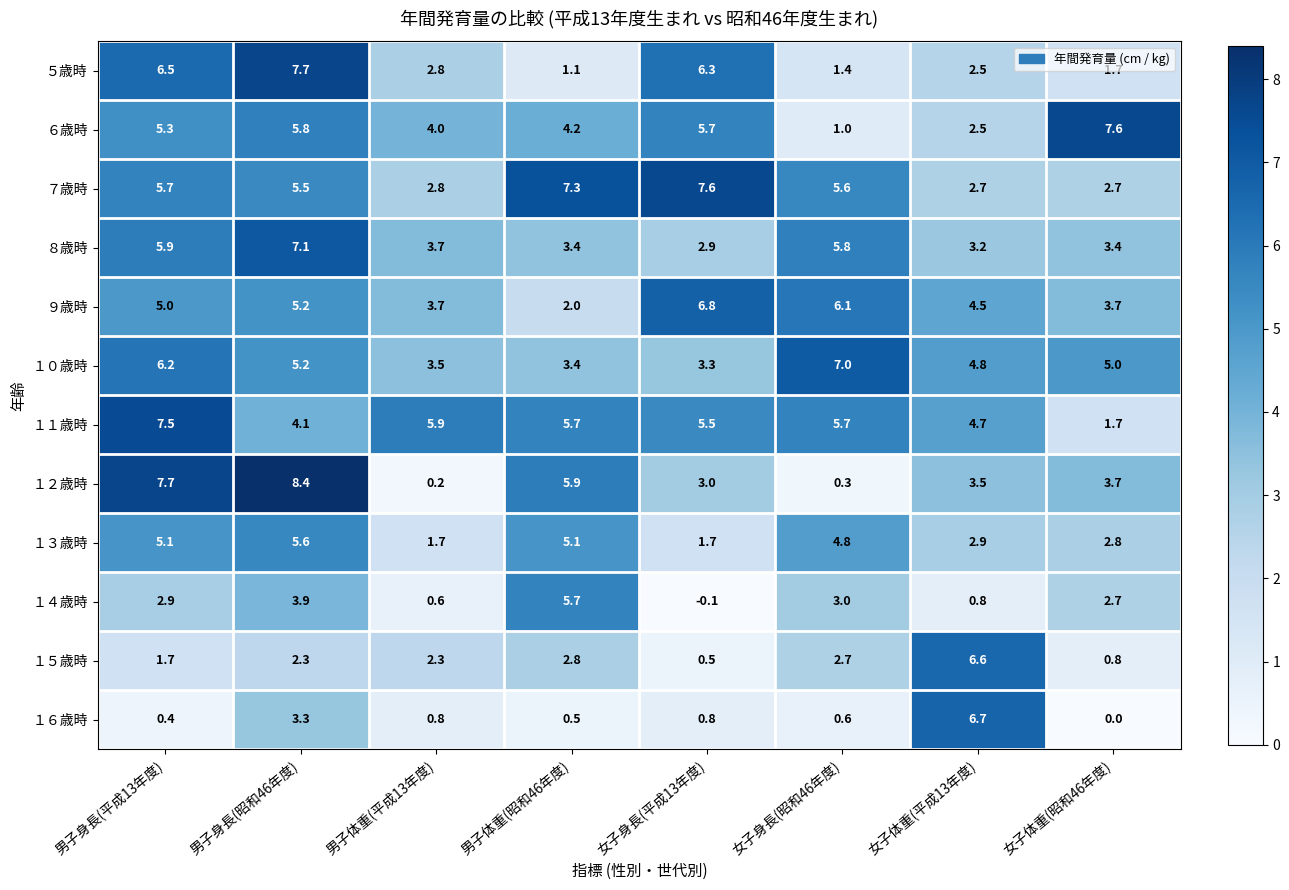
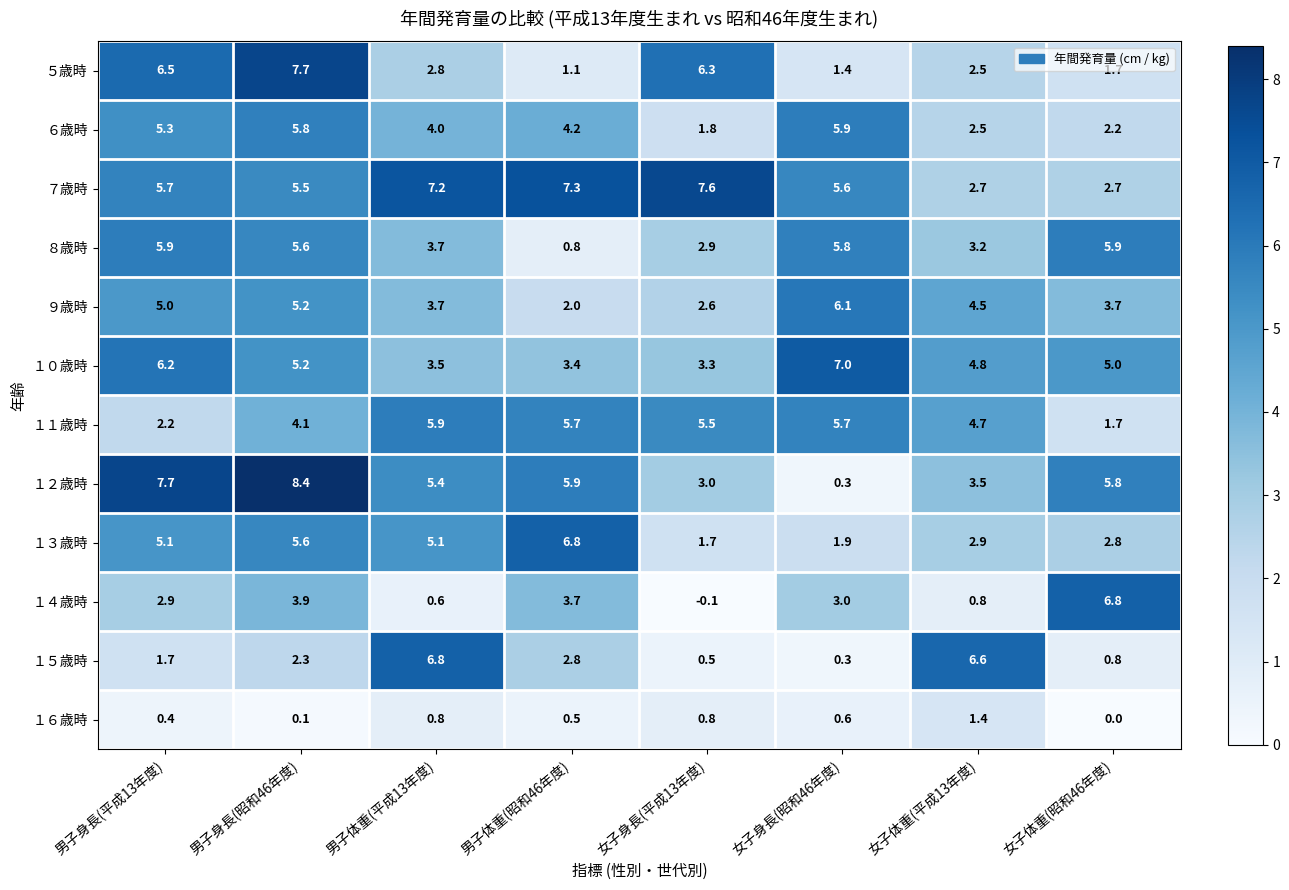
６歳時, 女子身長(平成13年度): 5.7 -> 1.8
６歳時, 女子身長(昭和46年度): 1.0 -> 5.9
６歳時, 女子体重(昭和46年度): 7.6 -> 2.2
７歳時, 男子体重(平成13年度): 2.8 -> 7.2
８歳時, 男子身長(昭和46年度): 7.1 -> 5.6
８歳時, 男子体重(昭和46年度): 3.4 -> 0.8
８歳時, 女子体重(昭和46年度): 3.4 -> 5.9
９歳時, 女子身長(平成13年度): 6.8 -> 2.6
１１歳時, 男子身長(平成13年度): 7.5 -> 2.2
１２歳時, 男子体重(平成13年度): 0.2 -> 5.4
１２歳時, 女子体重(昭和46年度): 3.7 -> 5.8
１３歳時, 男子体重(平成13年度): 1.7 -> 5.1
１３歳時, 男子体重(昭和46年度): 5.1 -> 6.8
１３歳時, 女子身長(昭和46年度): 4.8 -> 1.9
１４歳時, 男子体重(昭和46年度): 5.7 -> 3.7
１４歳時, 女子体重(昭和46年度): 2.7 -> 6.8
１５歳時, 男子体重(平成13年度): 2.3 -> 6.8
１５歳時, 女子身長(昭和46年度): 2.7 -> 0.3
１６歳時, 男子身長(昭和46年度): 3.3 -> 0.1
１６歳時, 女子体重(平成13年度): 6.7 -> 1.4
